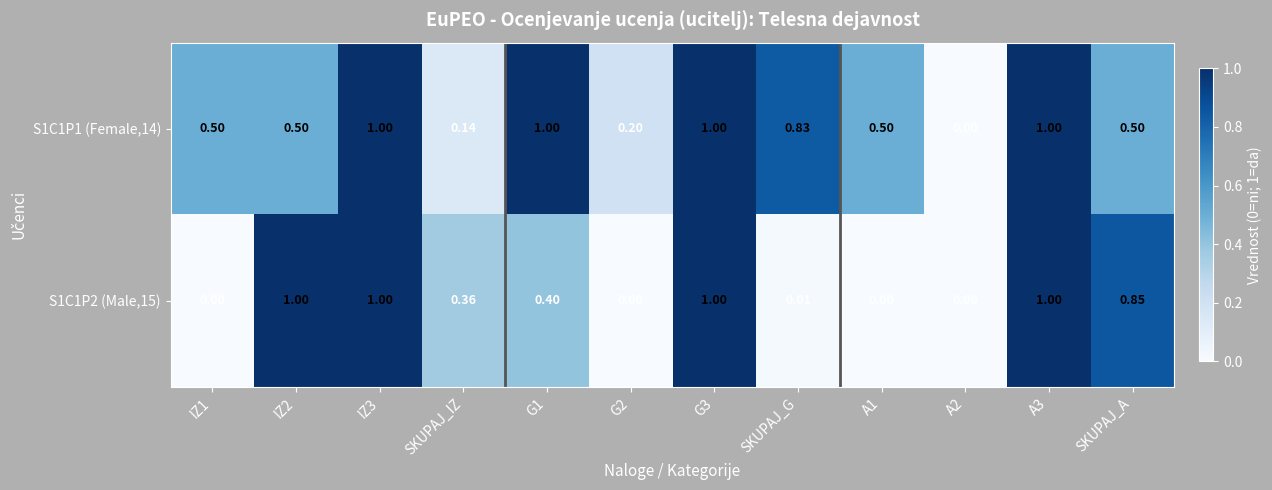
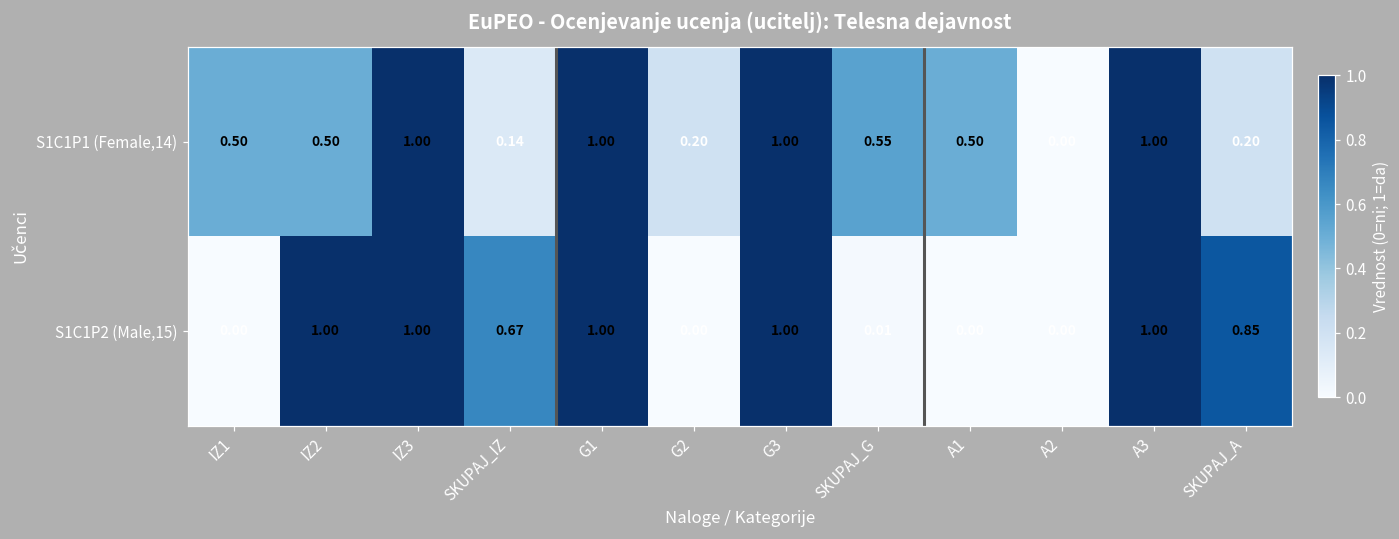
S1C1P1 (Female,14), SKUPAJ_G: 0.83 -> 0.55
S1C1P1 (Female,14), SKUPAJ_A: 0.50 -> 0.20
S1C1P2 (Male,15), SKUPAJ_IZ: 0.36 -> 0.67
S1C1P2 (Male,15), G1: 0.40 -> 1.00
